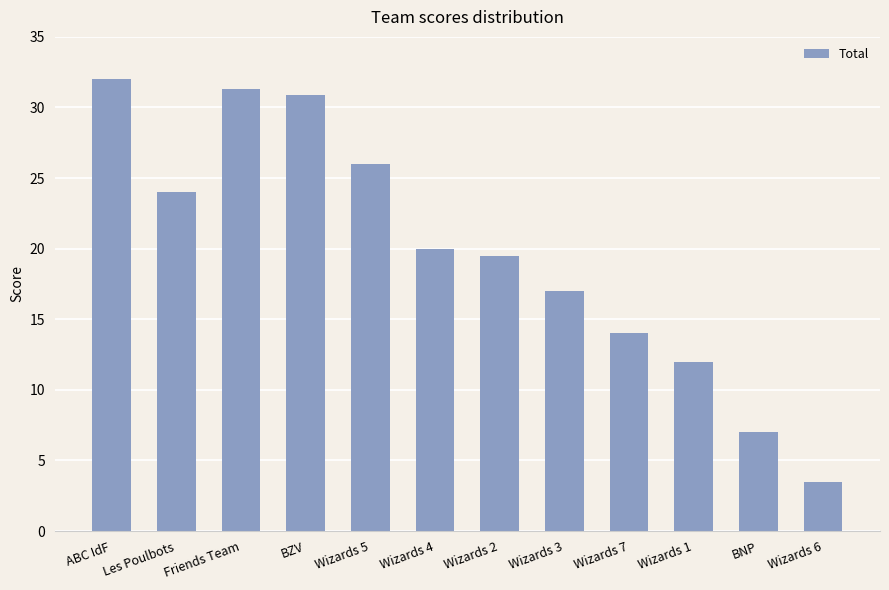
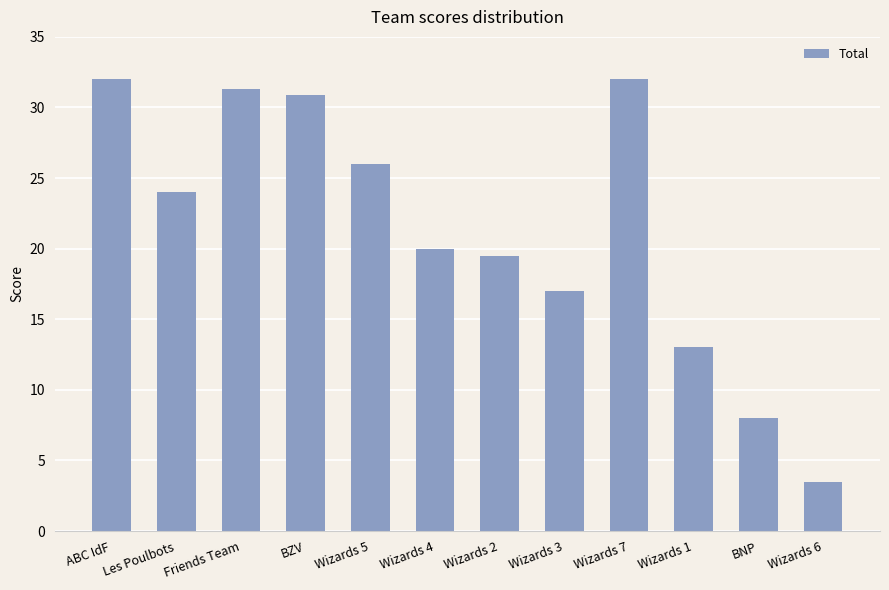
Wizards 7: 14 -> 32
Wizards 1: 12 -> 13
BNP: 7 -> 8
